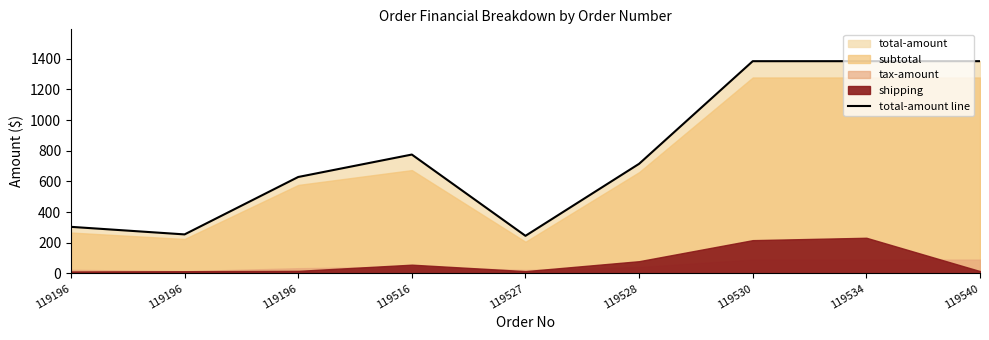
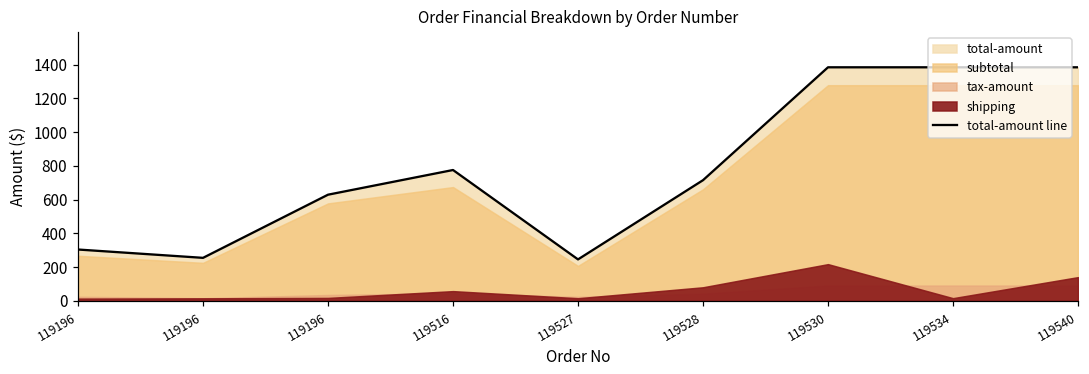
shipping, 119534: 230 -> 20
shipping, 119540: 20 -> 140
